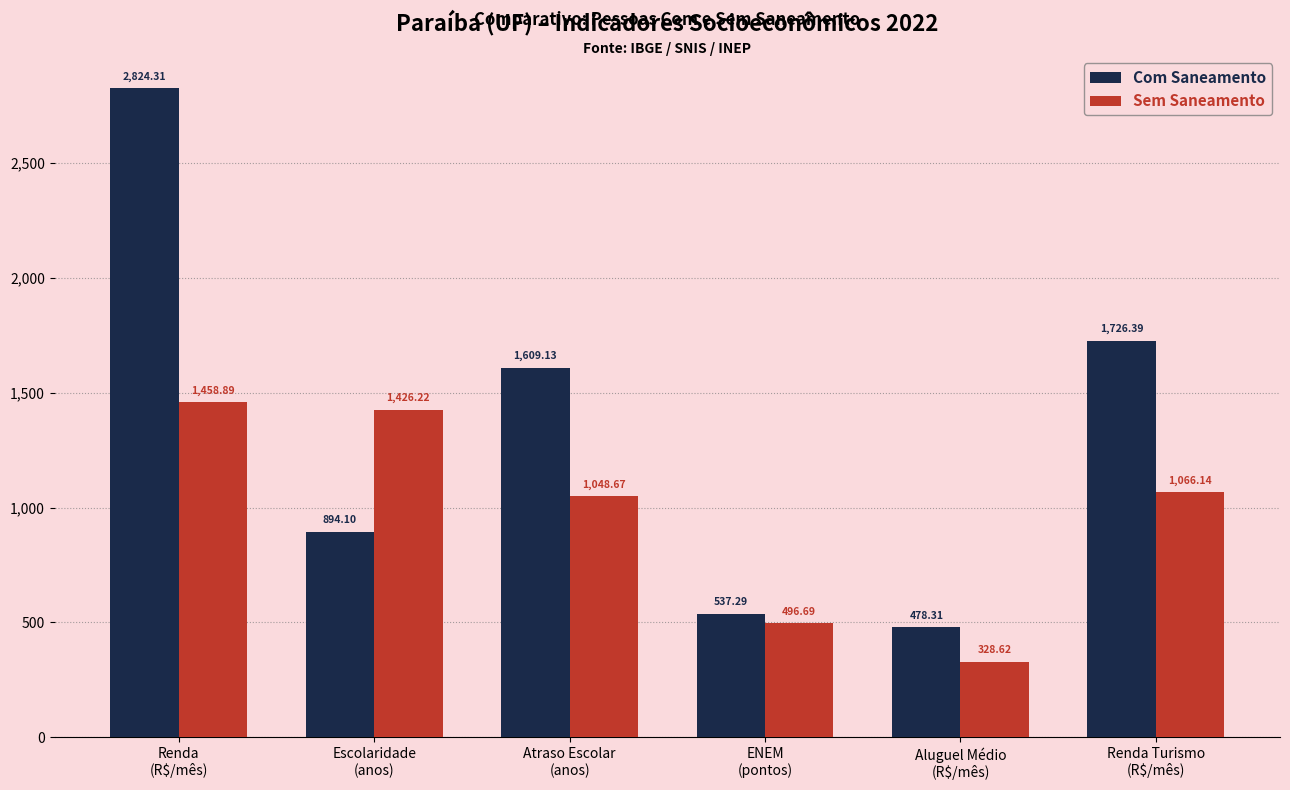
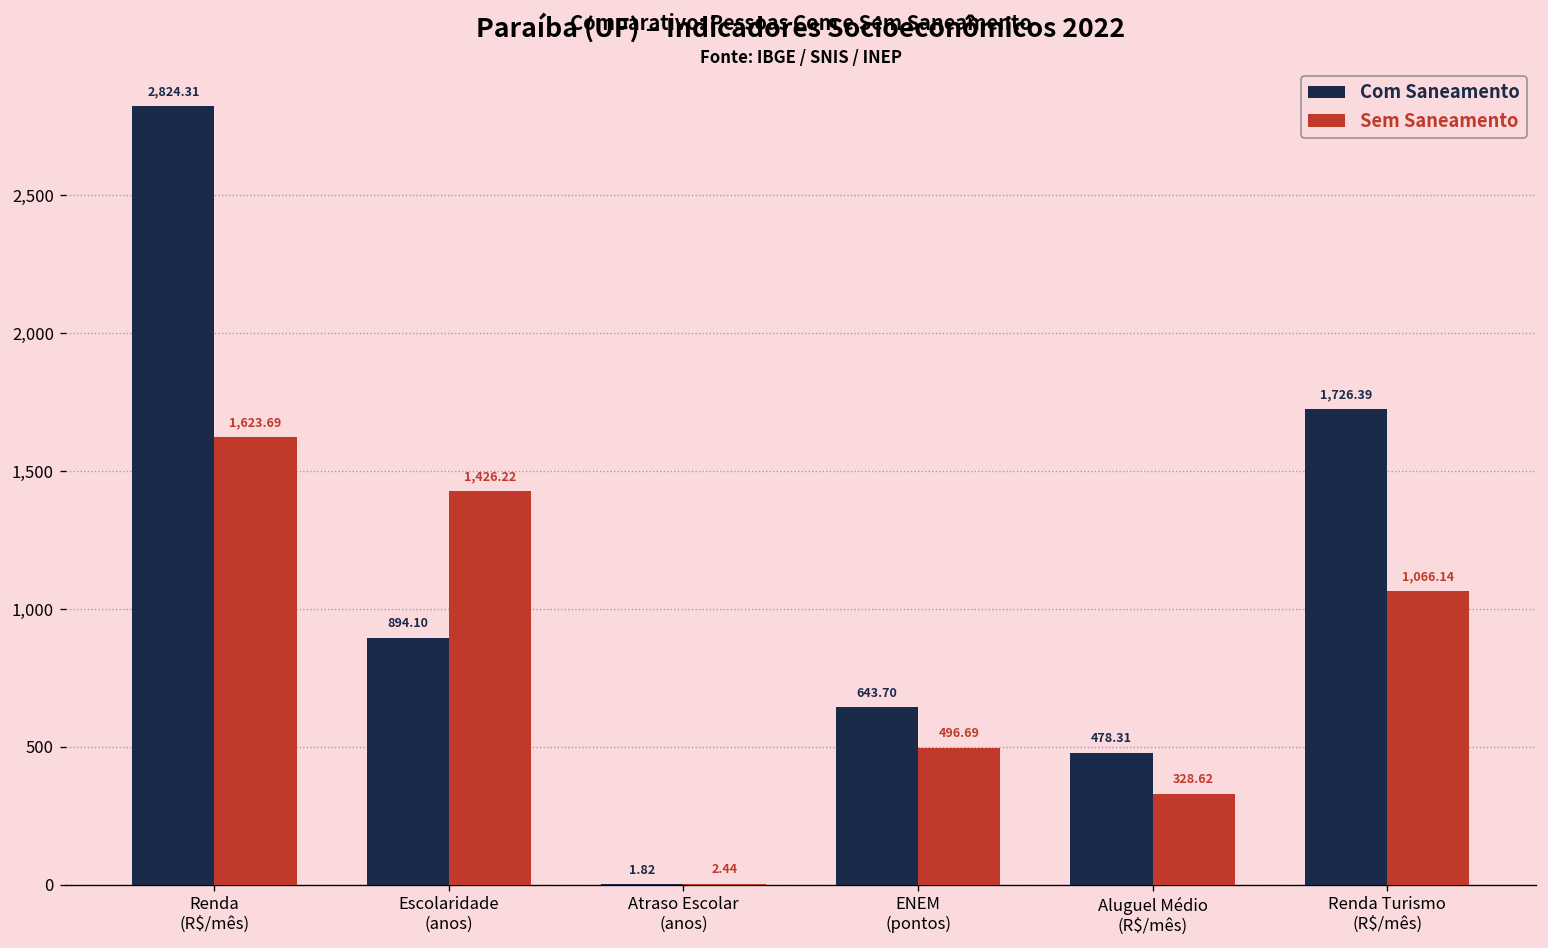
Sem Saneamento, Renda (R$/mês): 1,458.89 -> 1,623.69
Com Saneamento, Atraso Escolar (anos): 1,609.13 -> 1.82
Sem Saneamento, Atraso Escolar (anos): 1,048.67 -> 2.44
Com Saneamento, ENEM (pontos): 537.29 -> 643.70
